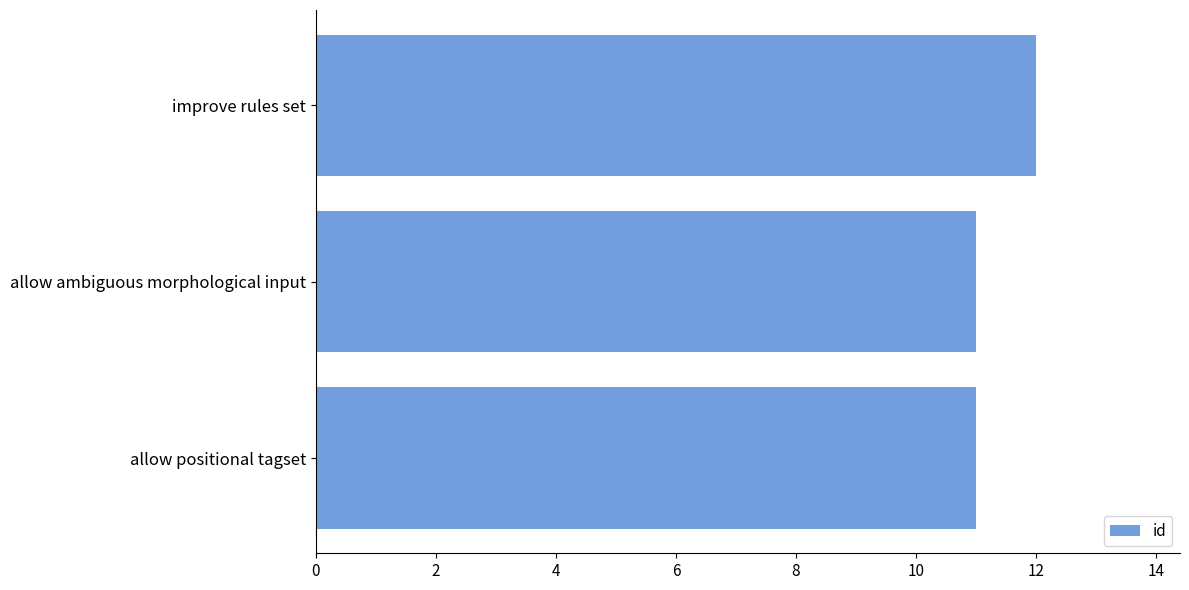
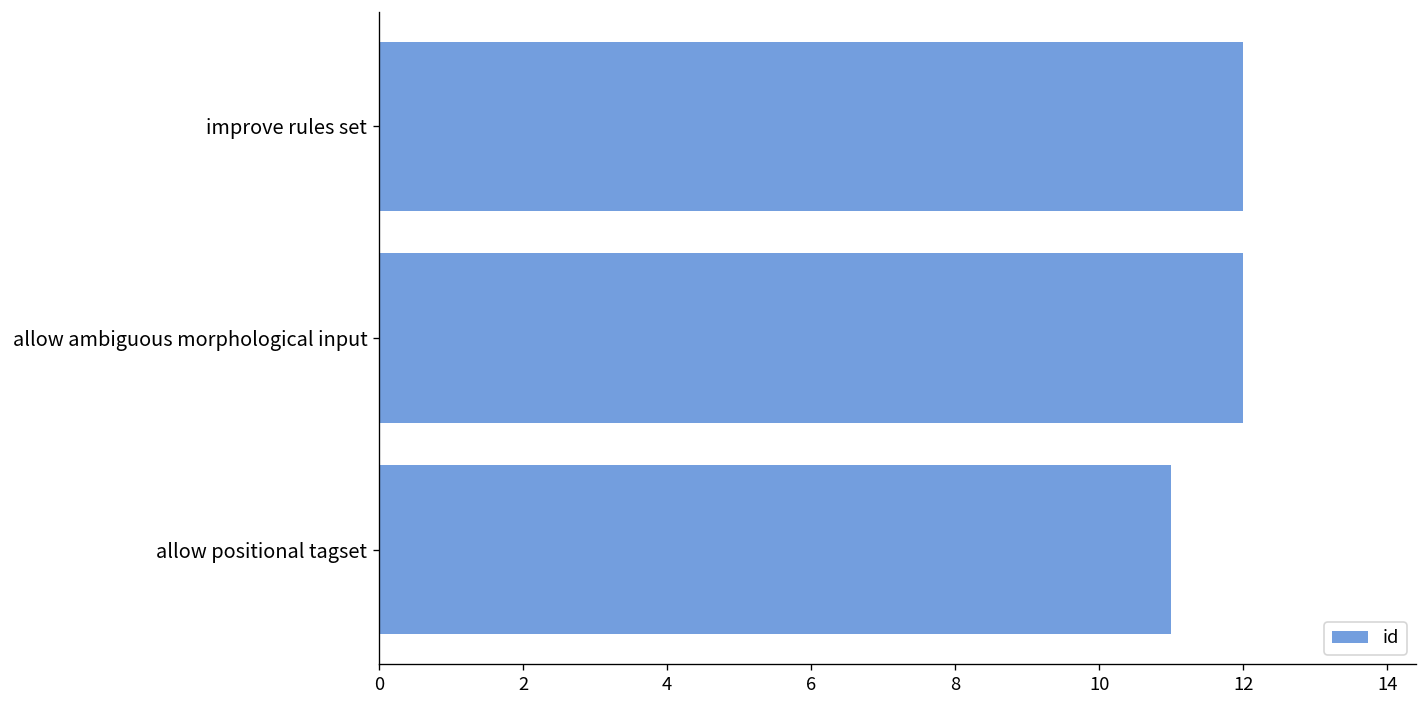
allow ambiguous morphological input: 11 -> 12
